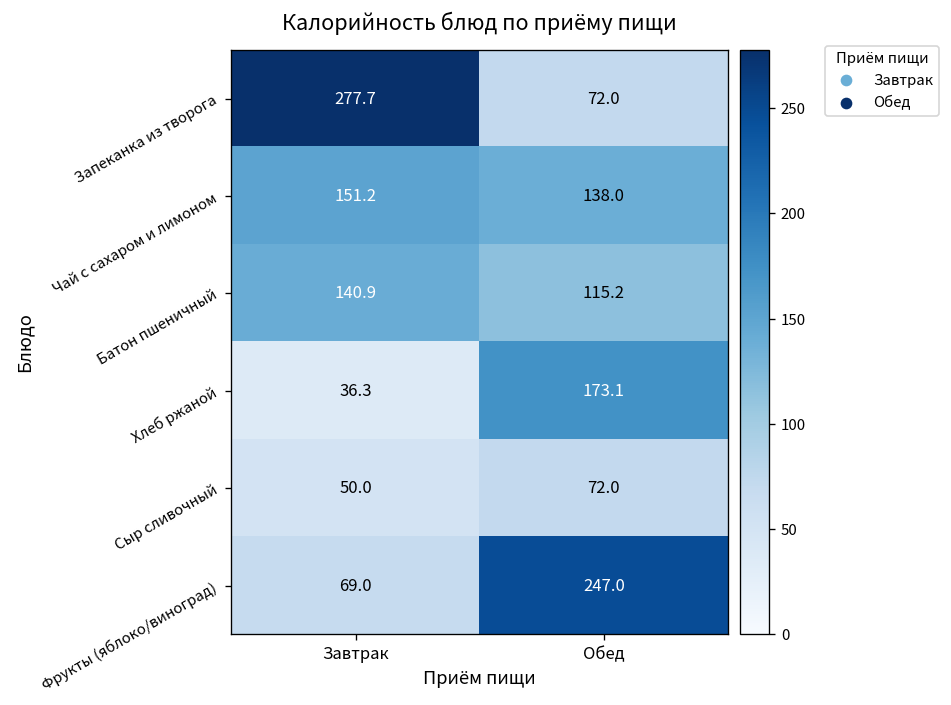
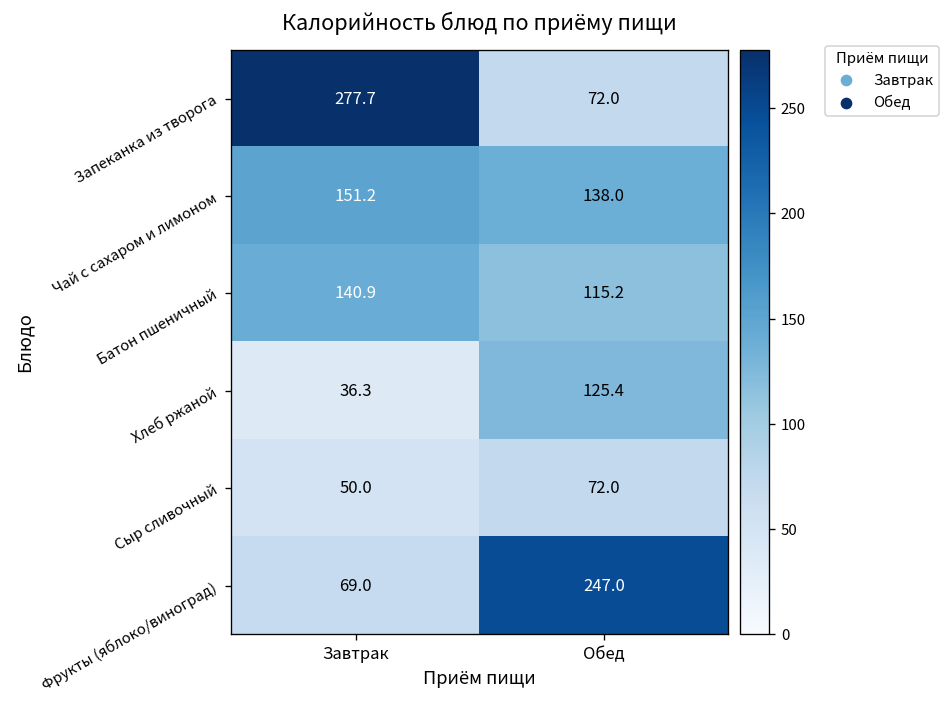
Хлеб ржаной, Обед: 173.1 -> 125.4
